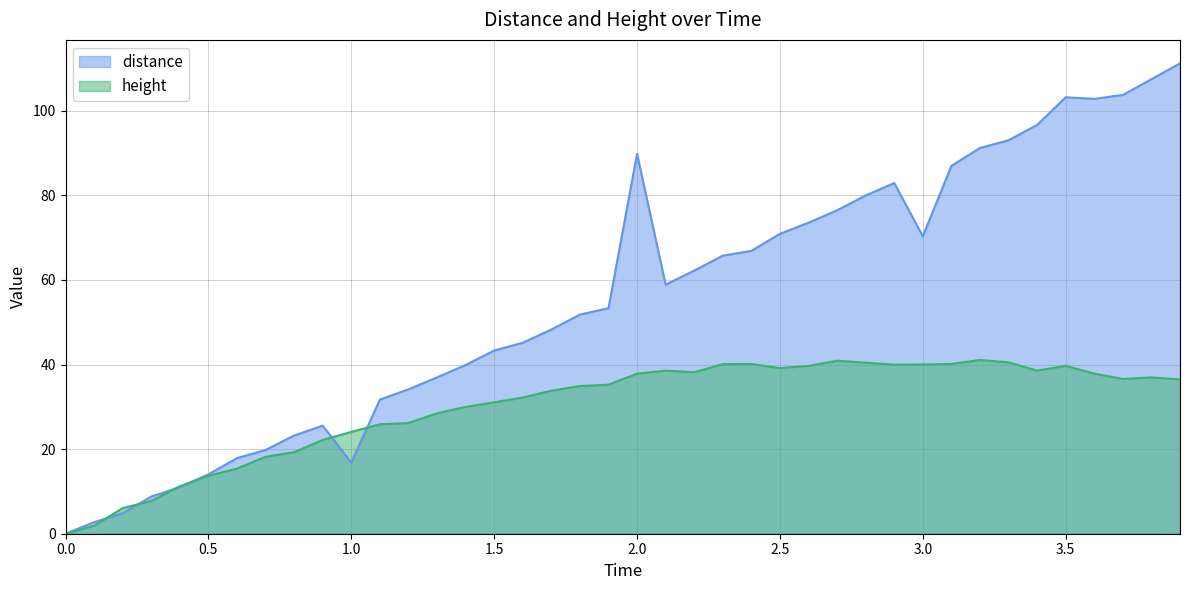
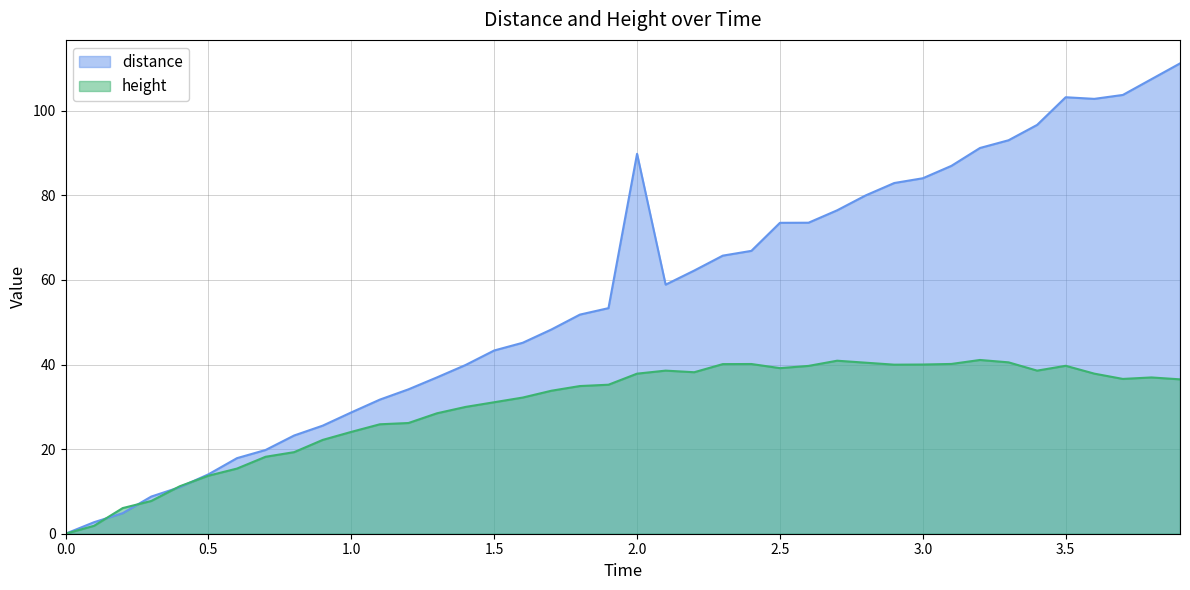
distance, 1.0: 17 -> 29
distance, 2.5: 71 -> 74
distance, 3.0: 70 -> 84
